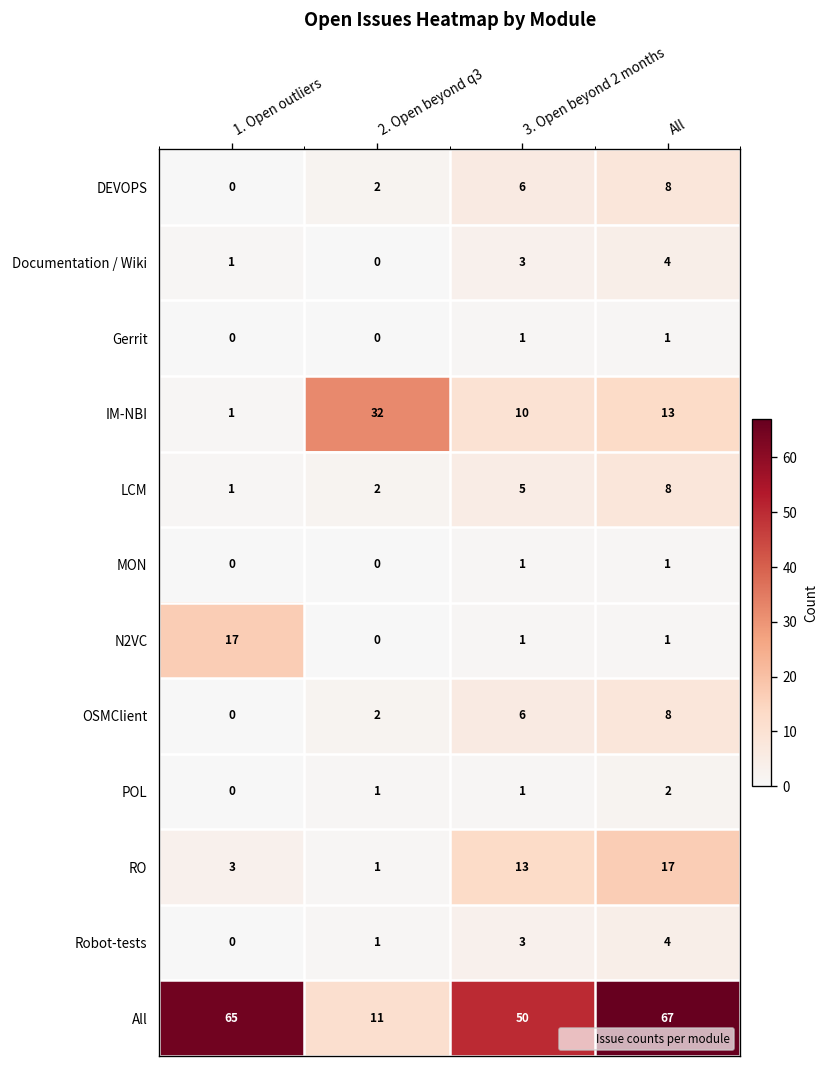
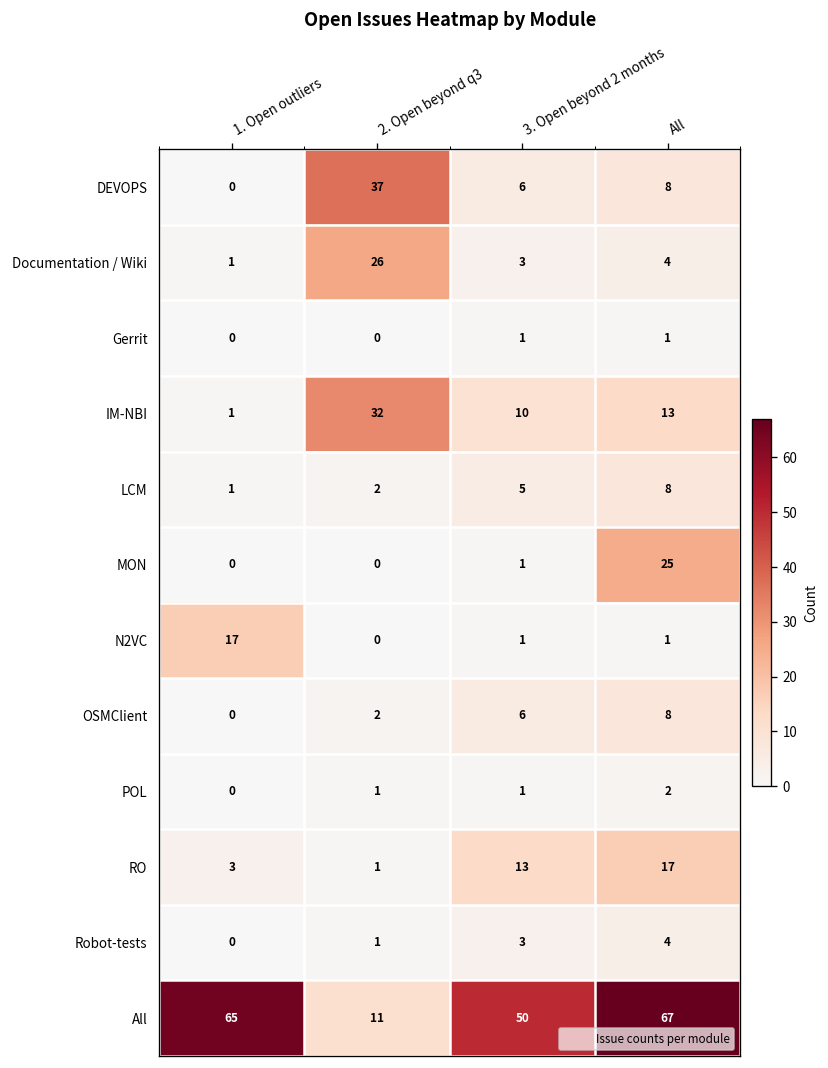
DEVOPS, 2. Open beyond q3: 2 -> 37
Documentation / Wiki, 2. Open beyond q3: 0 -> 26
MON, All: 1 -> 25
